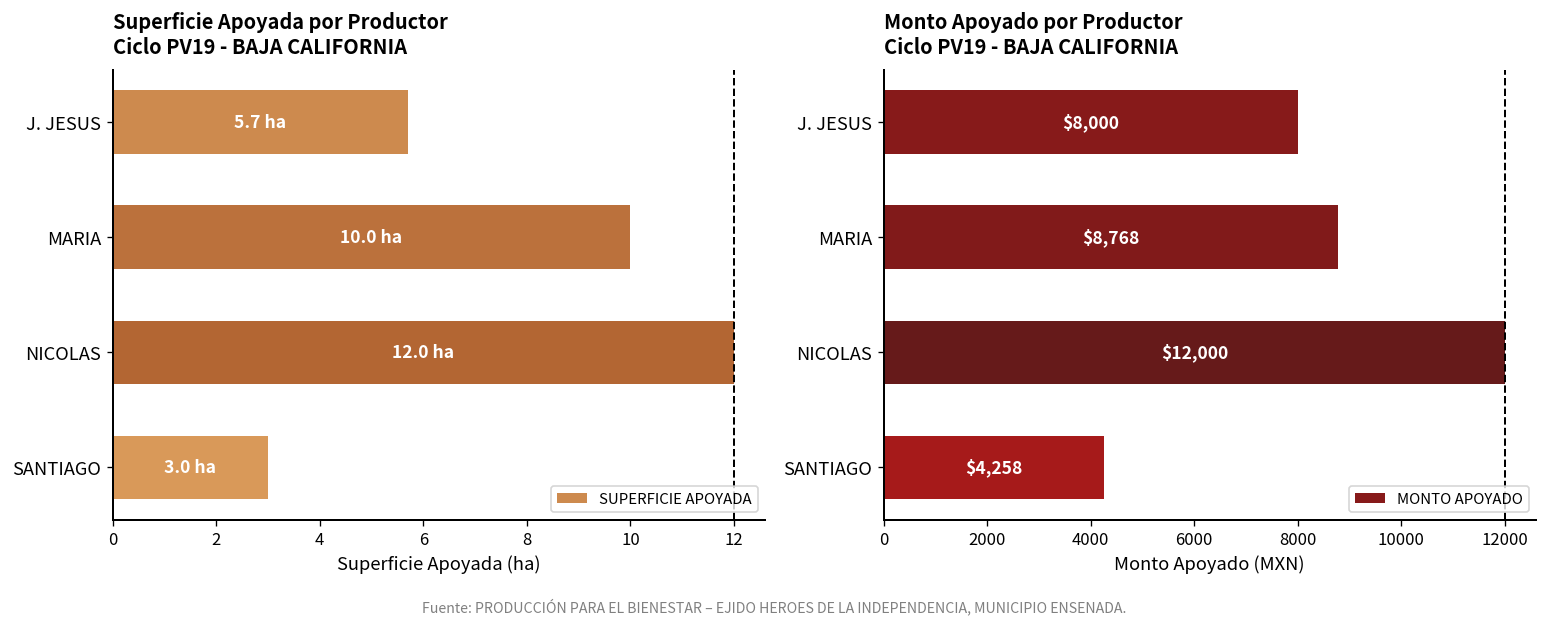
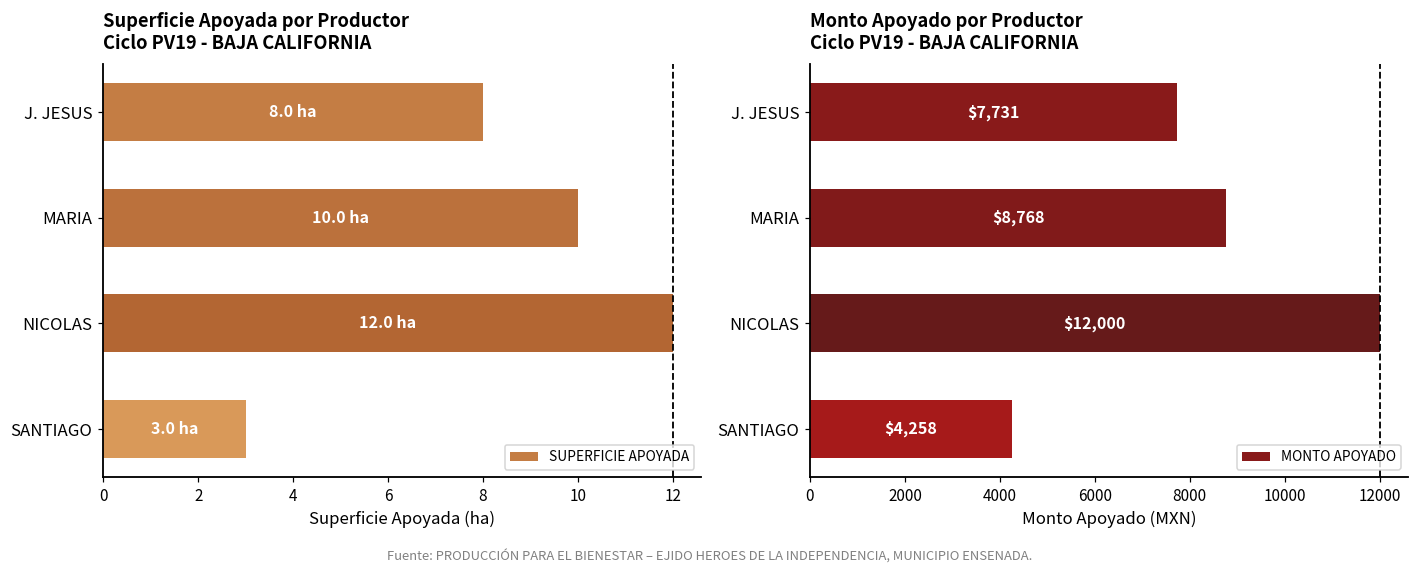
Superficie Apoyada por Productor Ciclo PV19 - BAJA CALIFORNIA, J. JESUS: 5.7 -> 8.0
Monto Apoyado por Productor Ciclo PV19 - BAJA CALIFORNIA, J. JESUS: $8,000 -> $7,731
